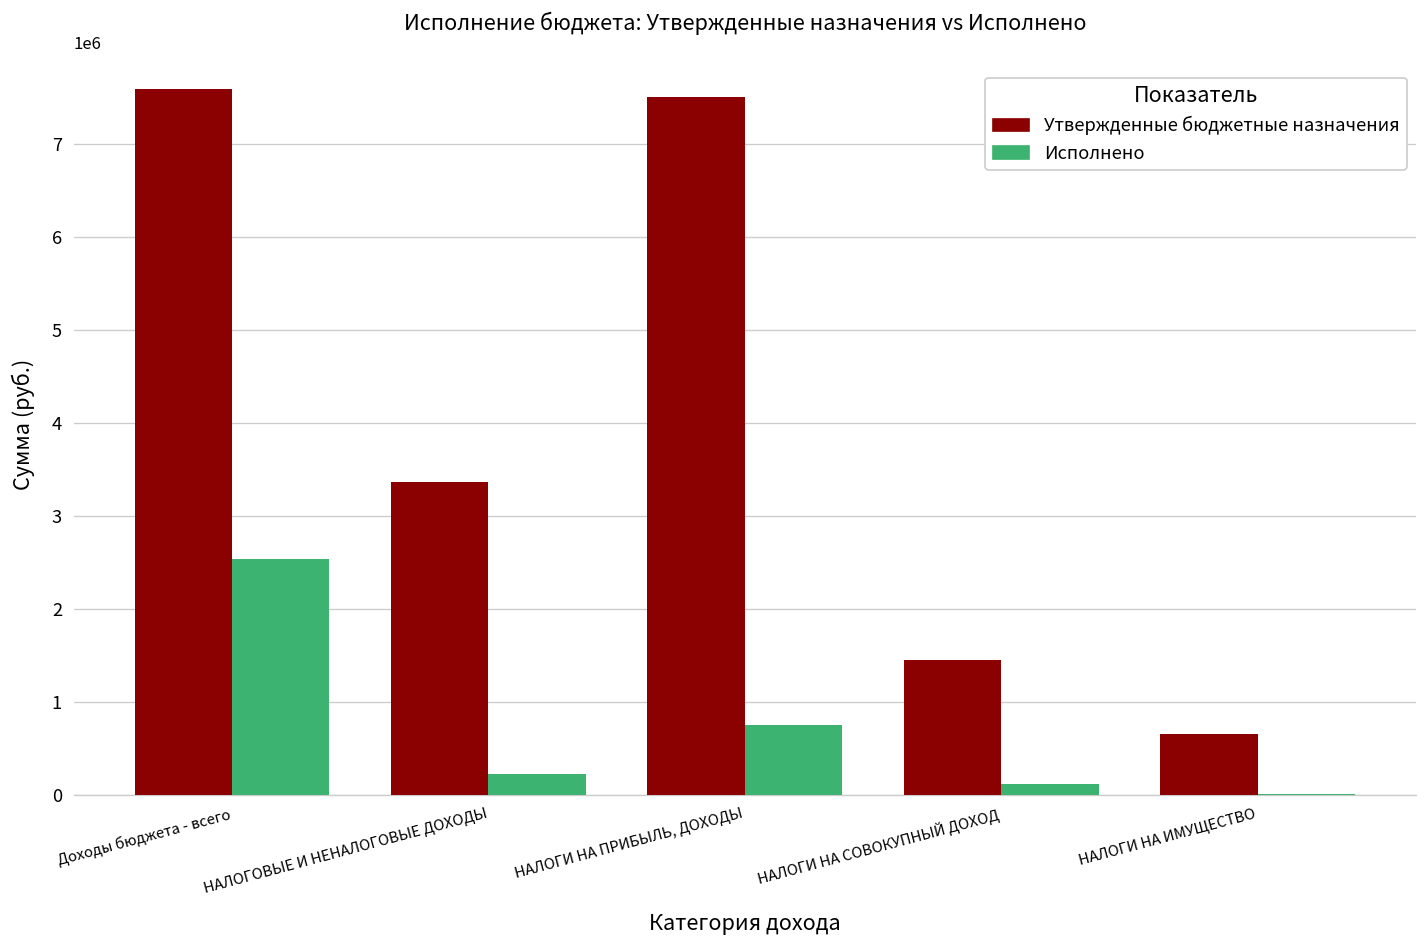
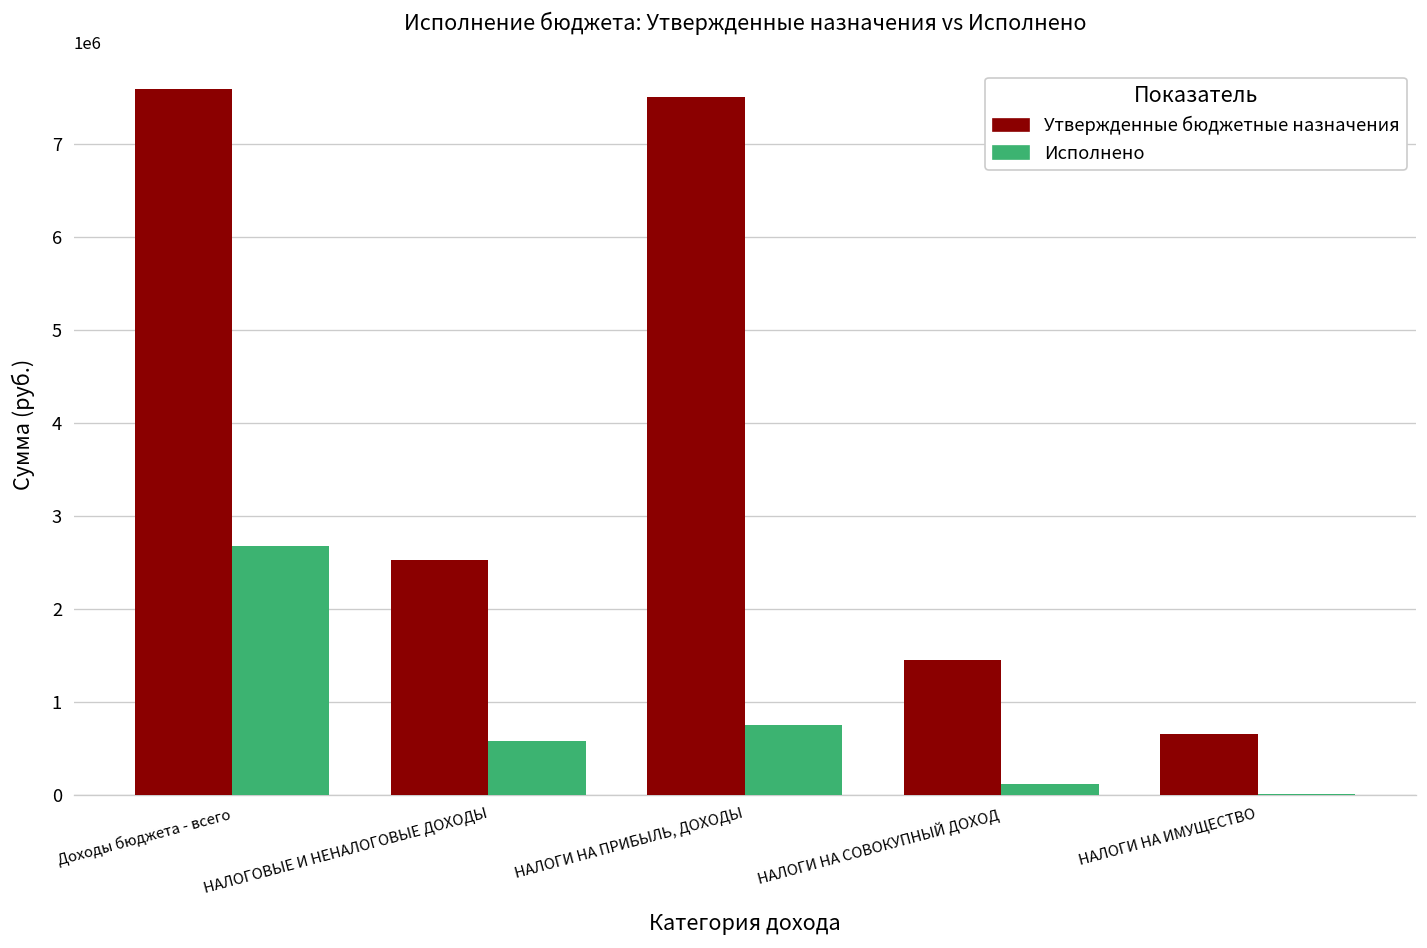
Исполнено, Доходы бюджета - всего: 2500000 -> 2700000
Утвержденные бюджетные назначения, НАЛОГОВЫЕ И НЕНАЛОГОВЫЕ ДОХОДЫ: 3400000 -> 2500000
Исполнено, НАЛОГОВЫЕ И НЕНАЛОГОВЫЕ ДОХОДЫ: 200000 -> 600000
